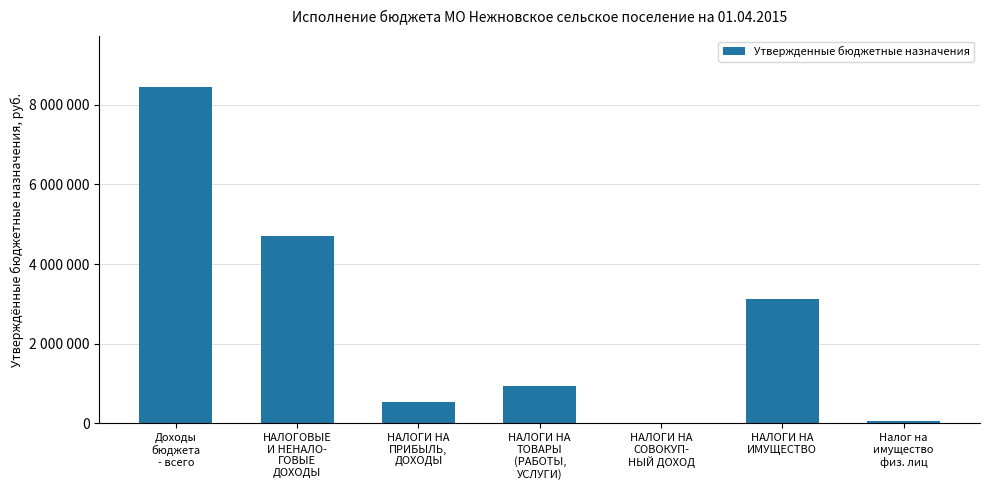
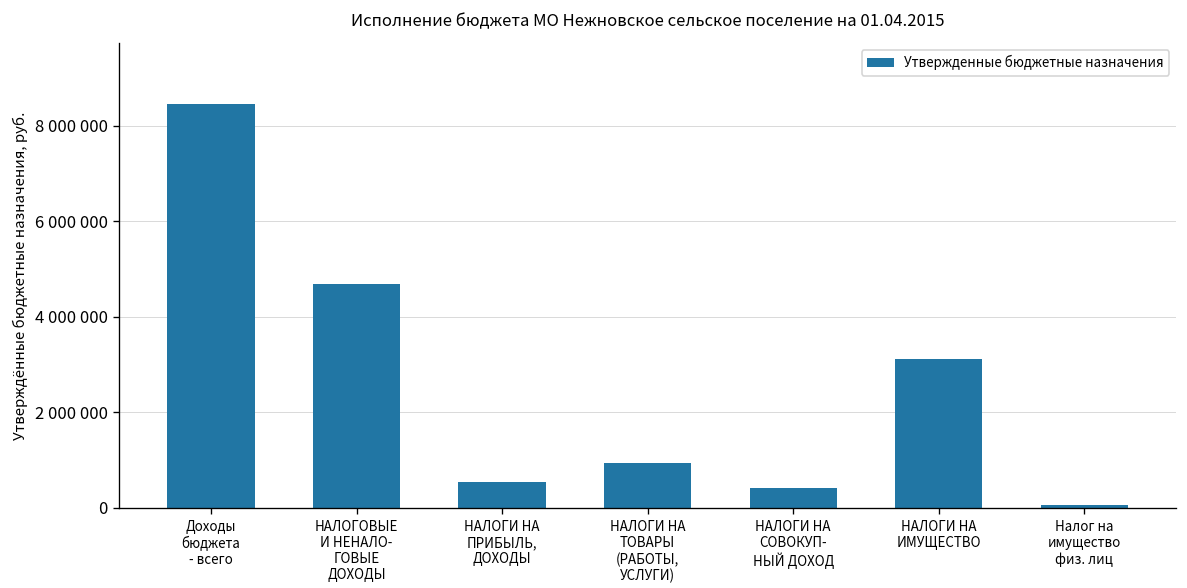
НАЛОГИ НА СОВОКУП- НЫЙ ДОХОД: 0 -> 400000
